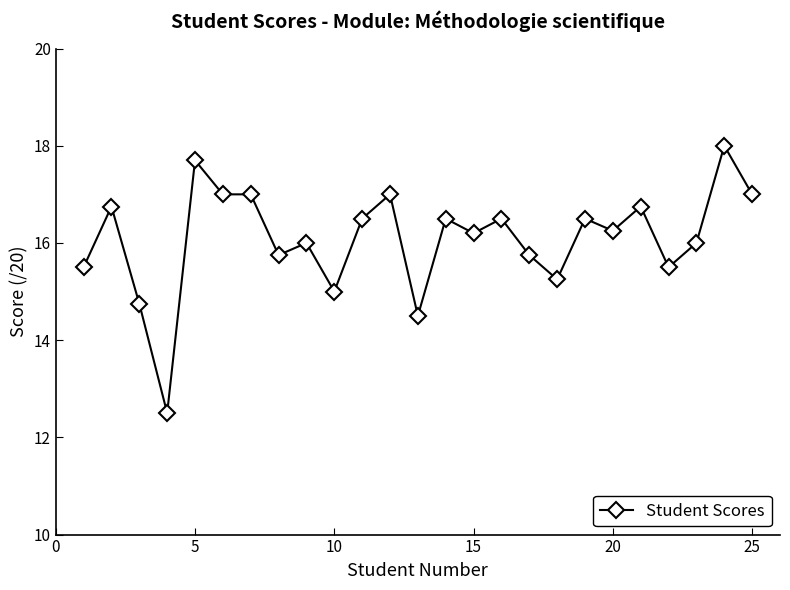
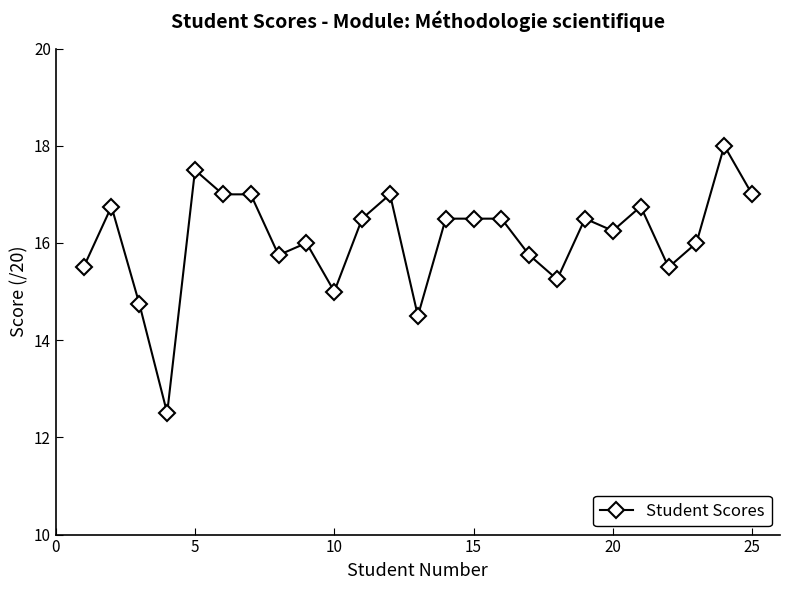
5: 17.7 -> 17.5
15: 16.2 -> 16.5
